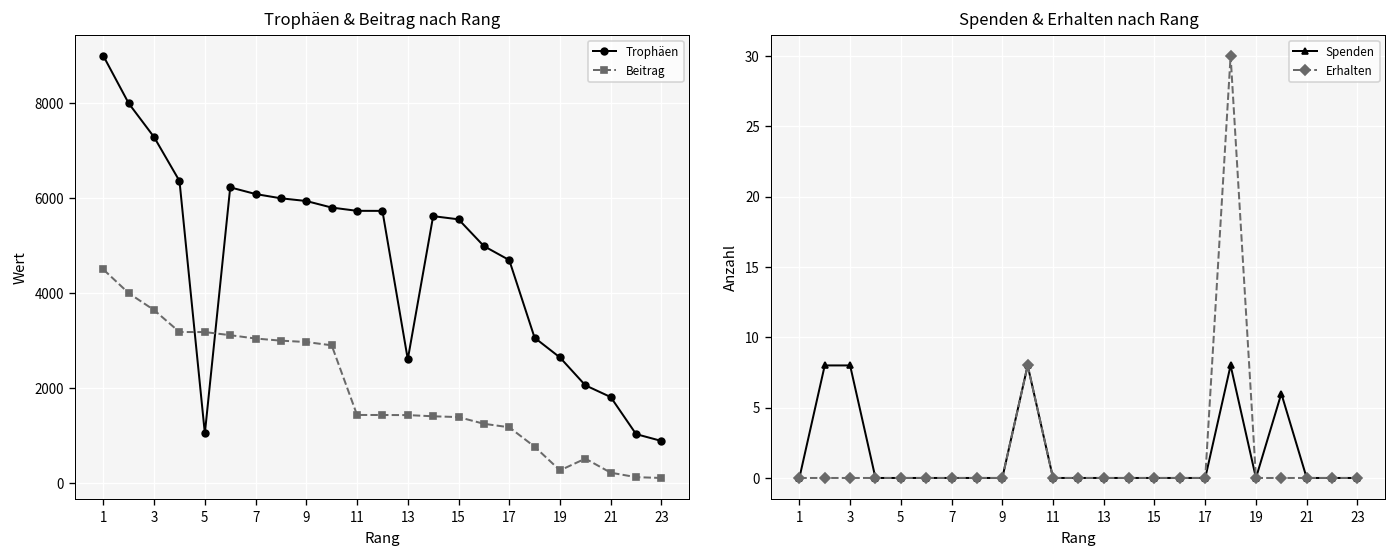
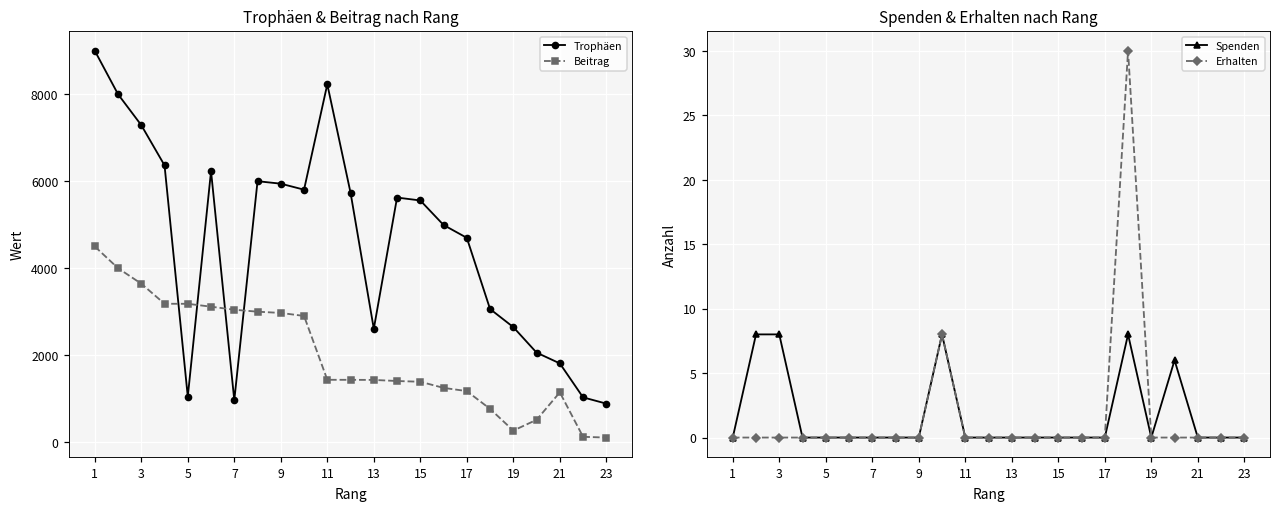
Trophäen & Beitrag nach Rang, Trophäen, 7: 6100 -> 1000
Trophäen & Beitrag nach Rang, Trophäen, 11: 5700 -> 8200
Trophäen & Beitrag nach Rang, Beitrag, 21: 200 -> 1100
